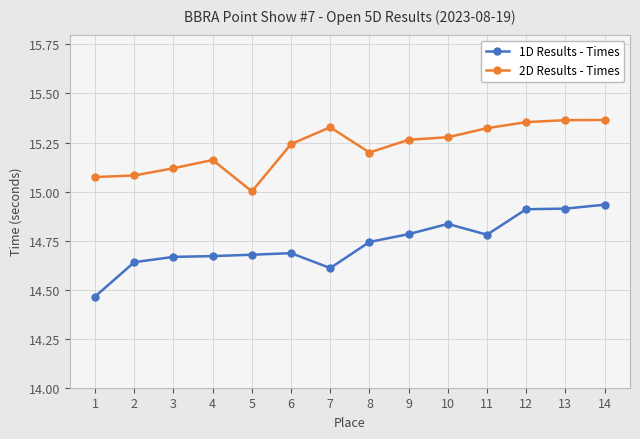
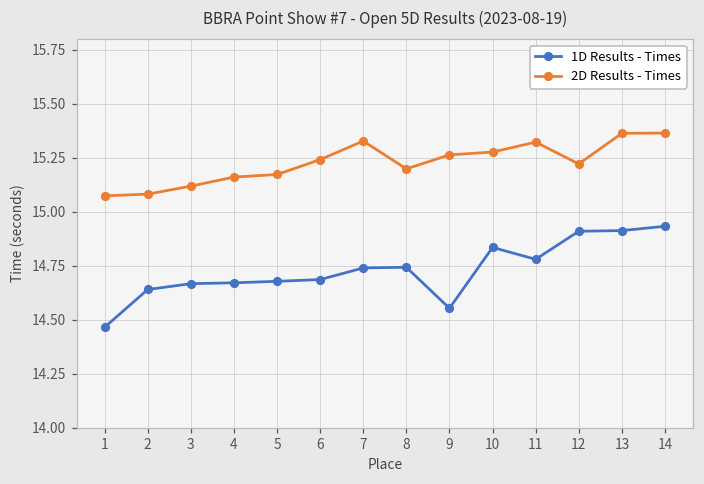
2D Results - Times, 5: 15.00 -> 15.17
1D Results - Times, 7: 14.61 -> 14.74
1D Results - Times, 9: 14.78 -> 14.55
2D Results - Times, 12: 15.35 -> 15.22
